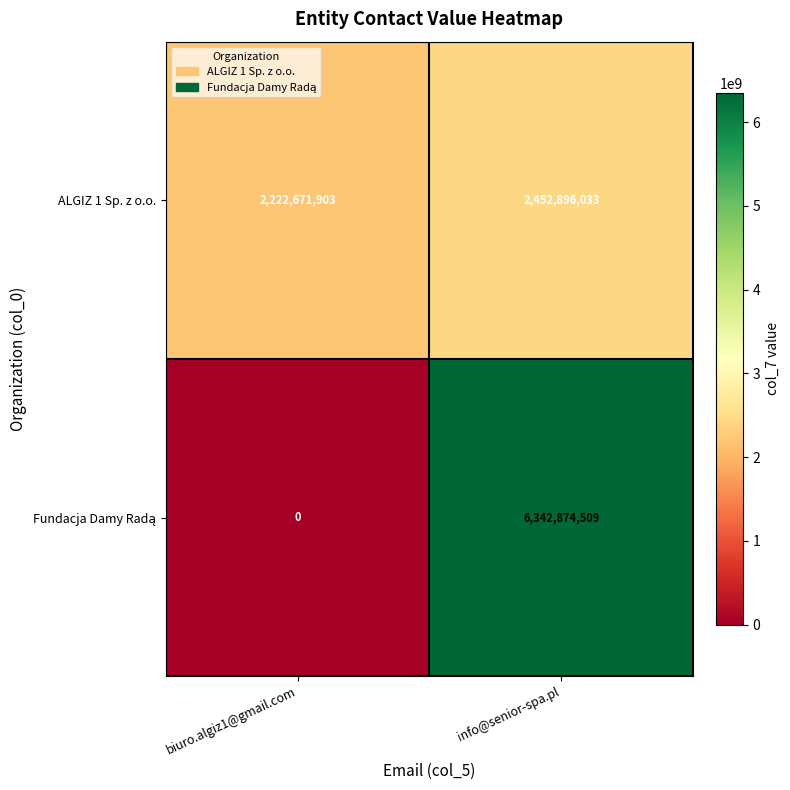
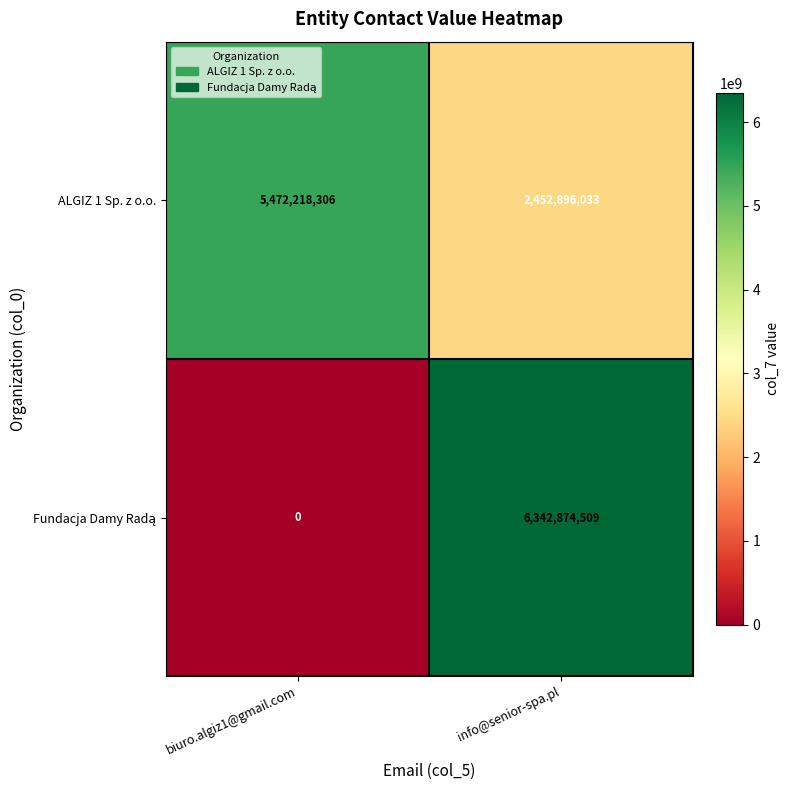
ALGIZ 1 Sp. z o.o., biuro.algiz1@gmail.com: 2,222,671,903 -> 5,472,218,306
